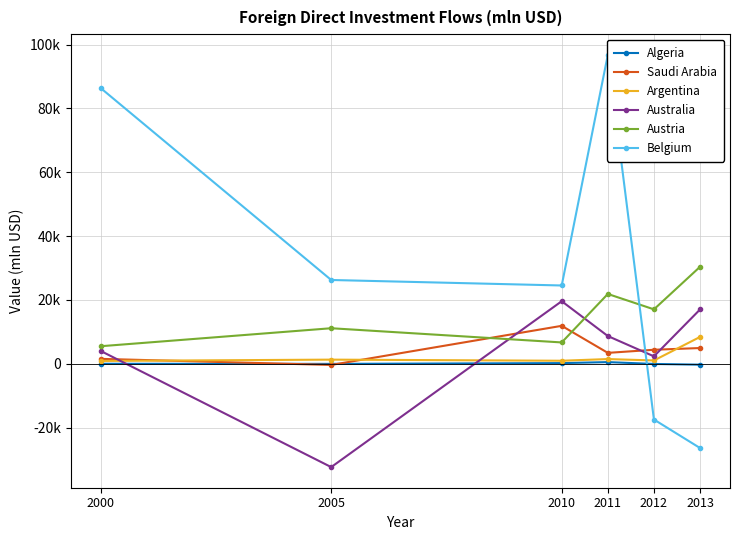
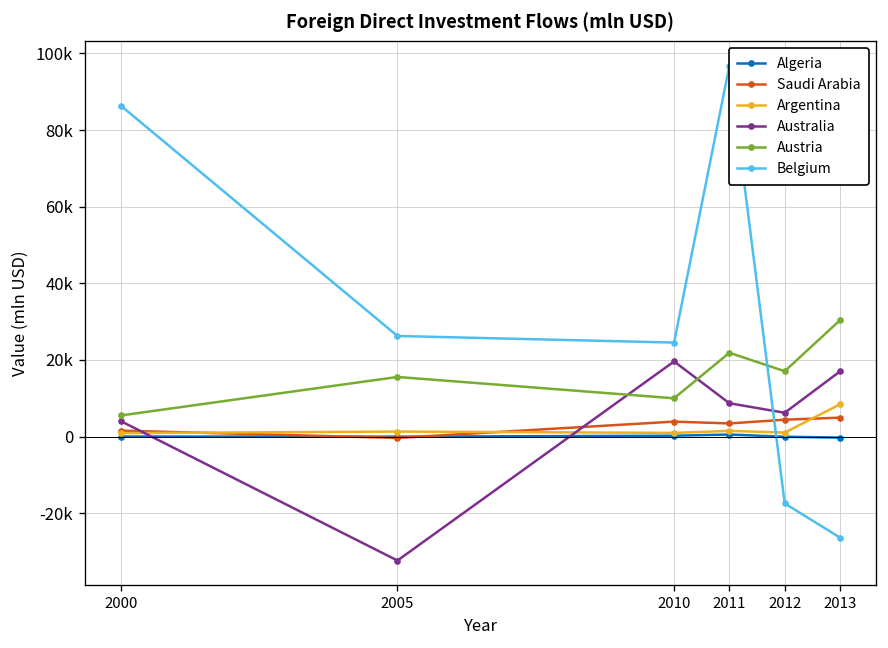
Austria, 2005: 11000 -> 16000
Saudi Arabia, 2010: 12000 -> 4000
Austria, 2010: 7000 -> 10000
Australia, 2012: 2000 -> 6000
